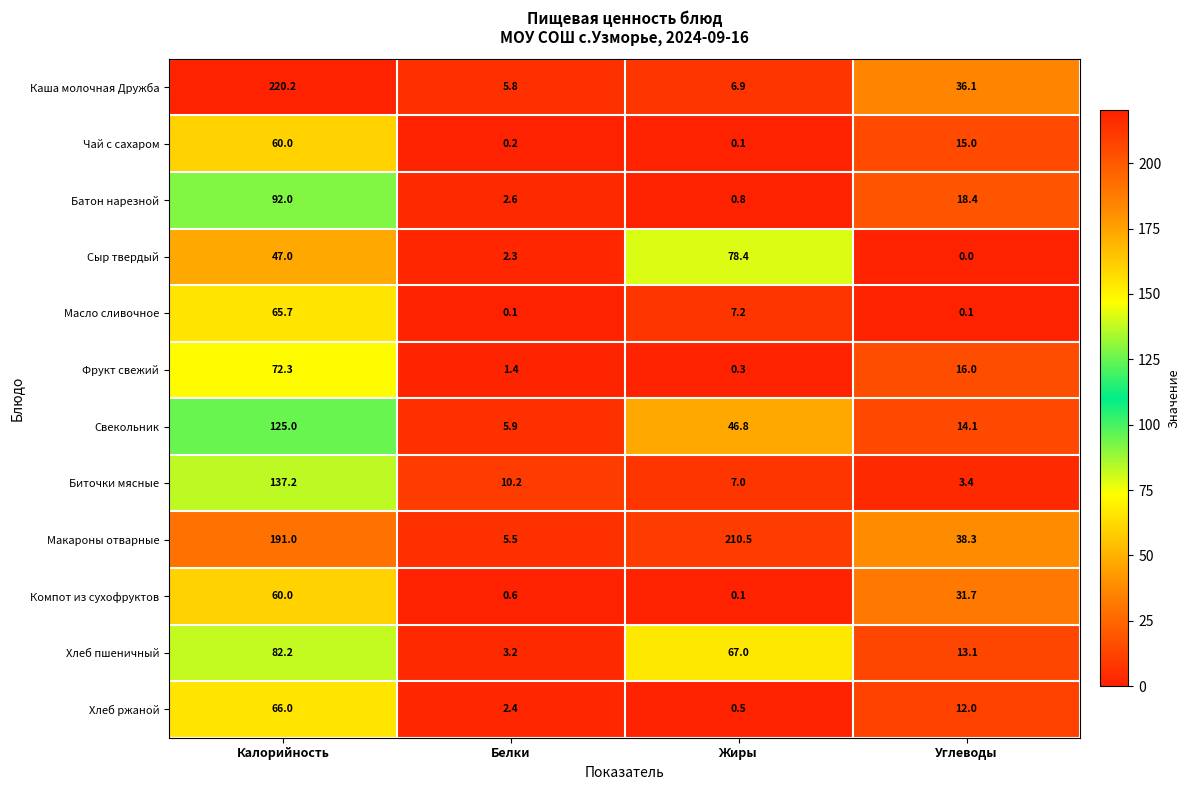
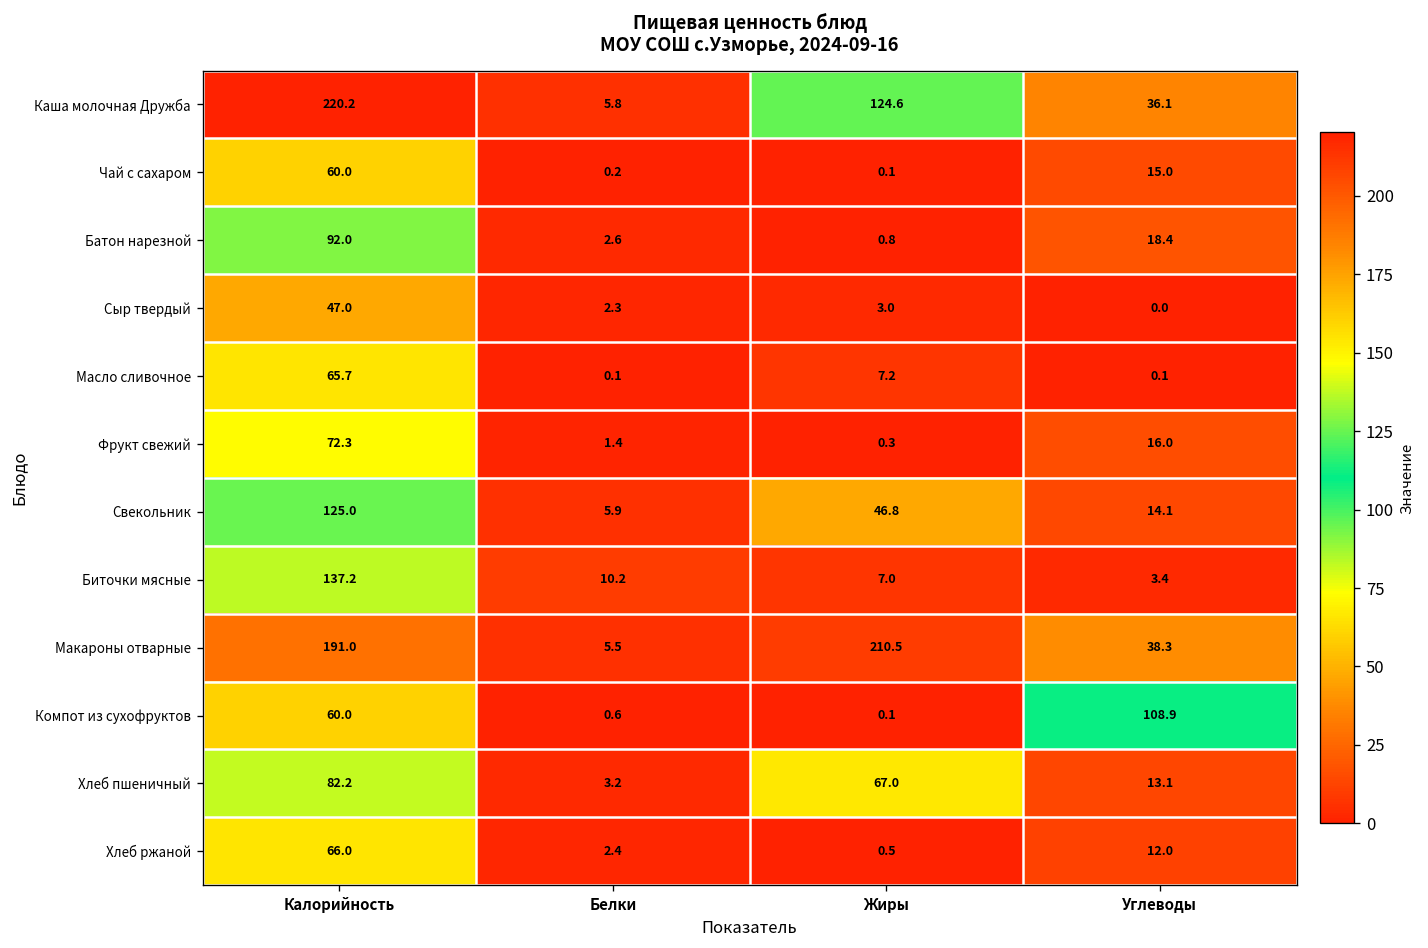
Каша молочная Дружба, Жиры: 6.9 -> 124.6
Сыр твердый, Жиры: 78.4 -> 3.0
Компот из сухофруктов, Углеводы: 31.7 -> 108.9
